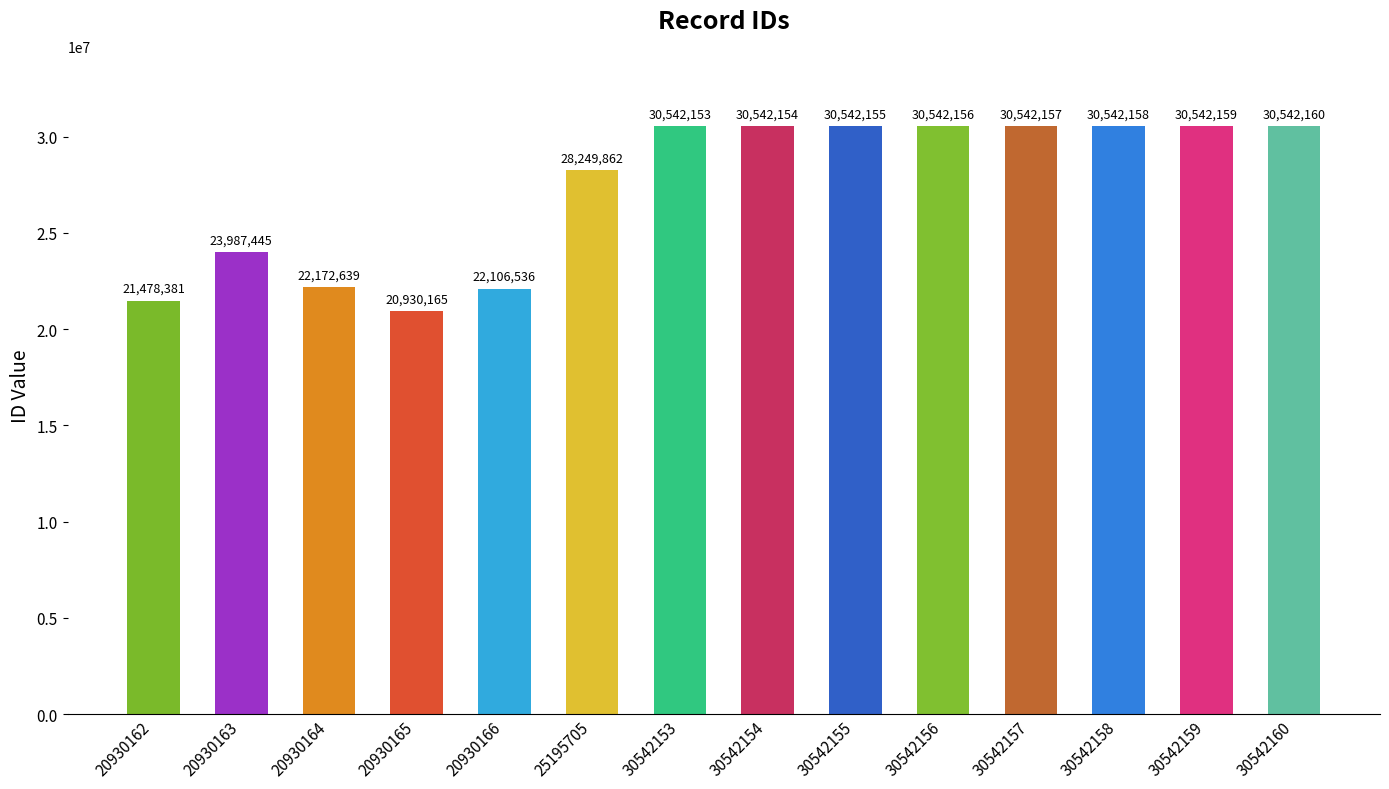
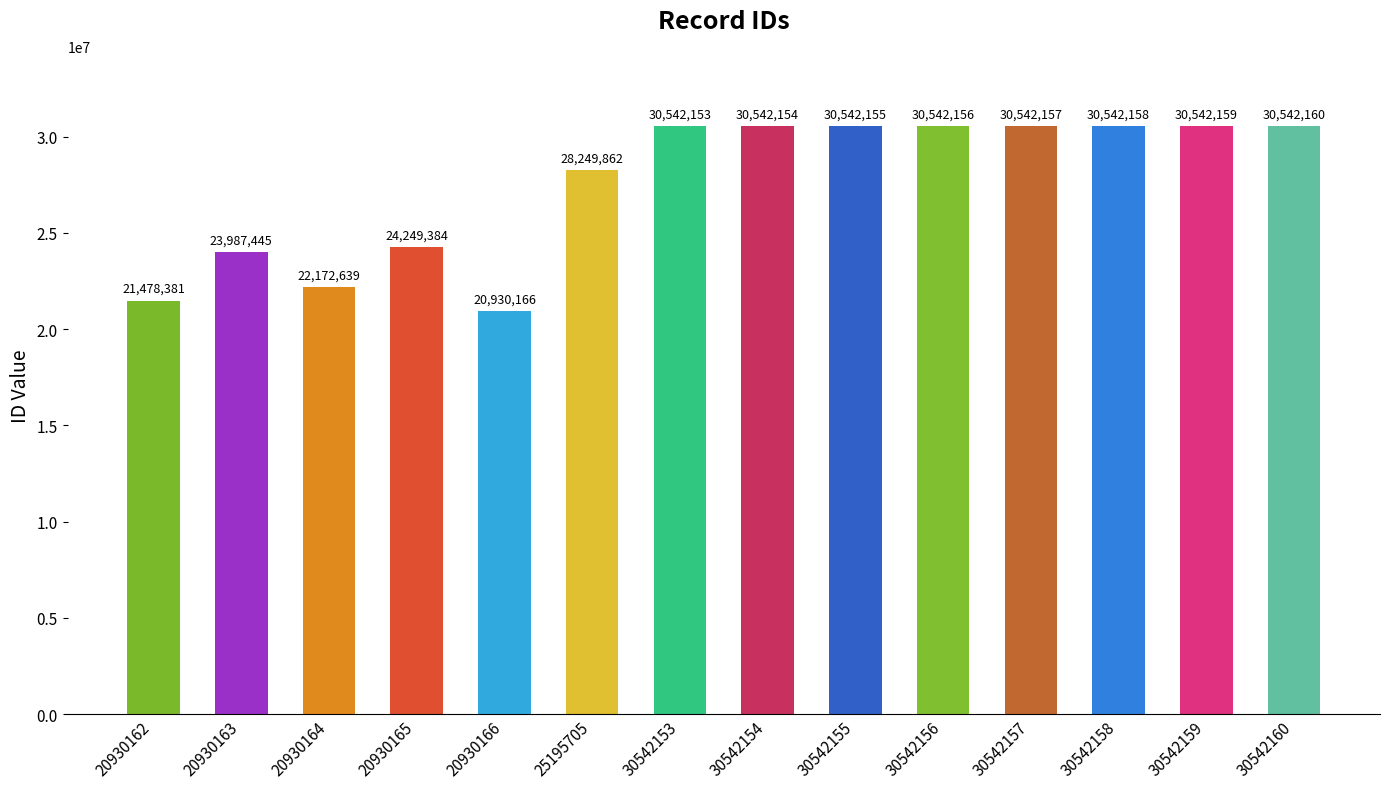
20930165: 20,930,165 -> 24,249,384
20930166: 22,106,536 -> 20,930,166
